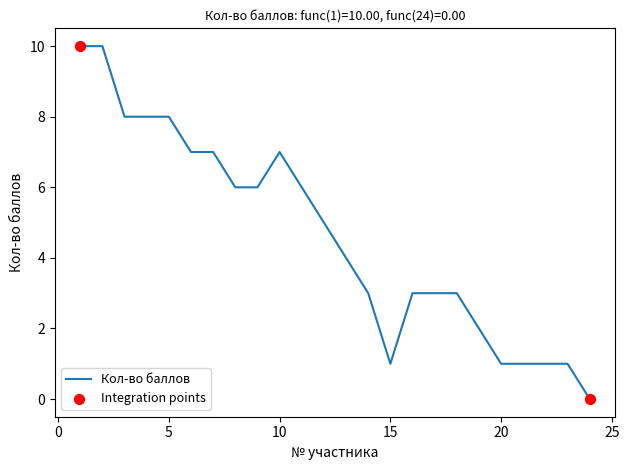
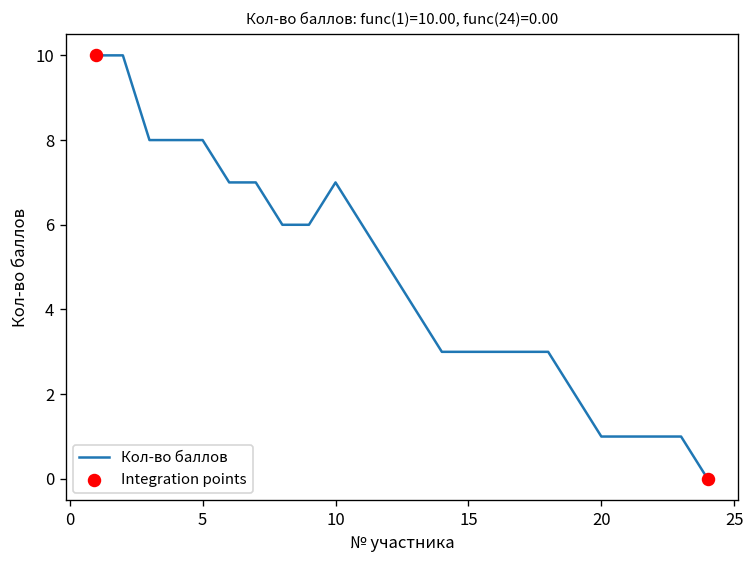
Кол-во баллов, 15: 1 -> 3
